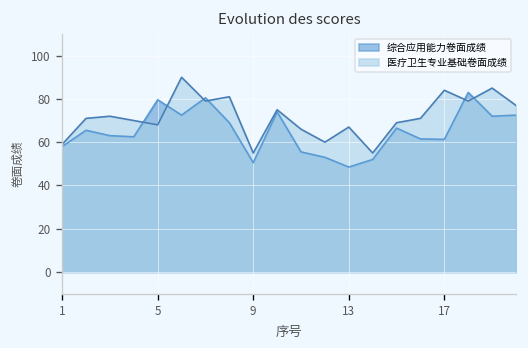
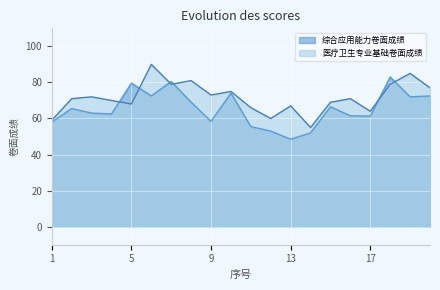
综合应用能力卷面成绩, 9: 51 -> 58
医疗卫生专业基础卷面成绩, 9: 55 -> 73
医疗卫生专业基础卷面成绩, 17: 84 -> 64
